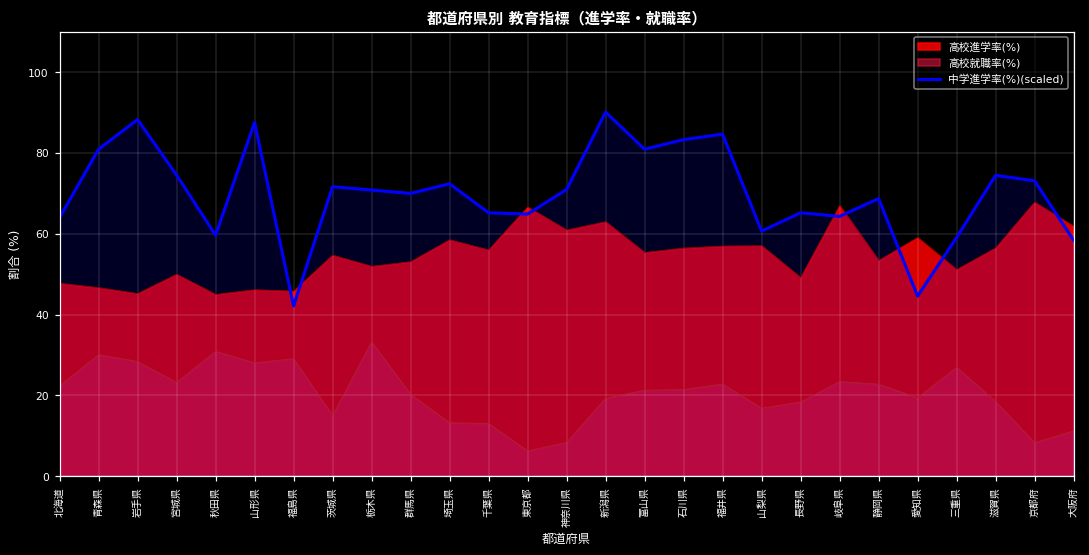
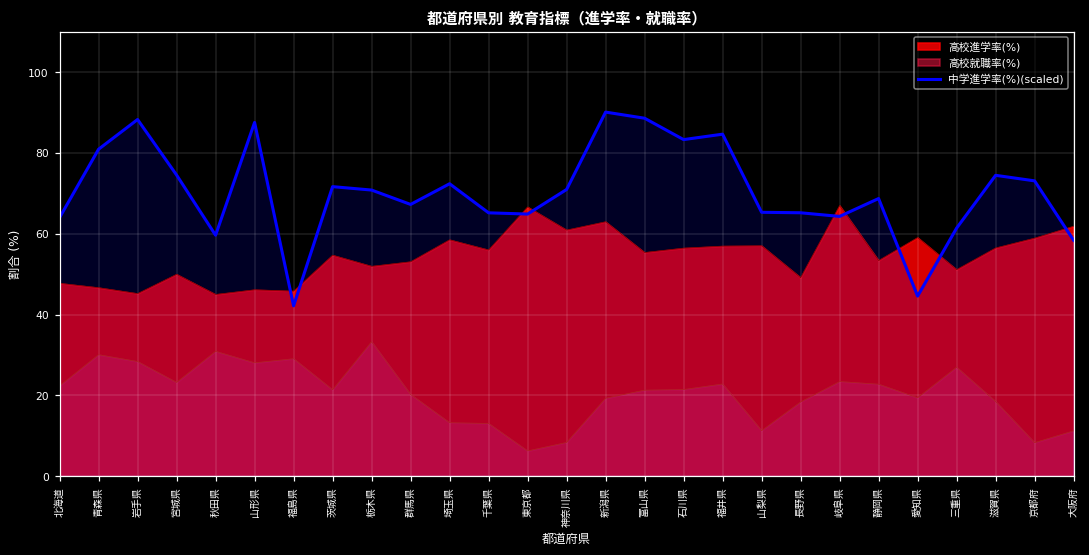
高校就職率(%), 茨城県: 15 -> 21
中学進学率(%)(scaled), 群馬県: 70 -> 67
中学進学率(%)(scaled), 富山県: 81 -> 89
高校就職率(%), 山梨県: 17 -> 11
中学進学率(%)(scaled), 山梨県: 61 -> 65
中学進学率(%)(scaled), 三重県: 59 -> 61
高校進学率(%), 京都府: 68 -> 59
